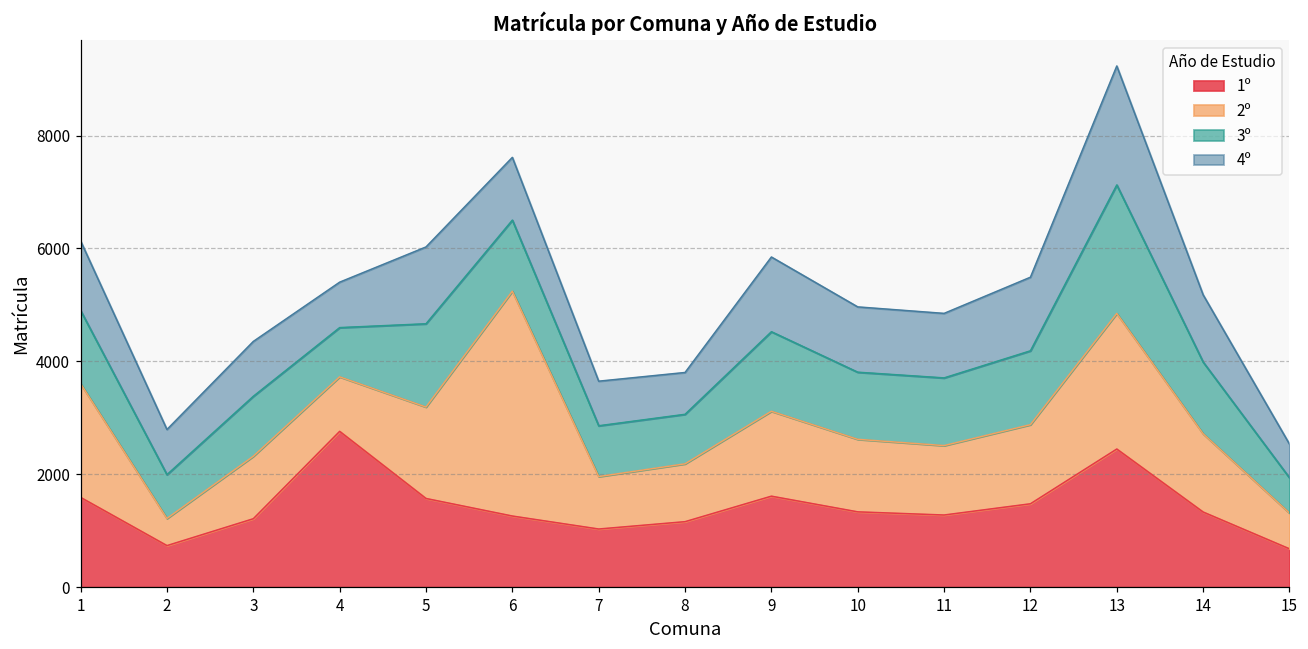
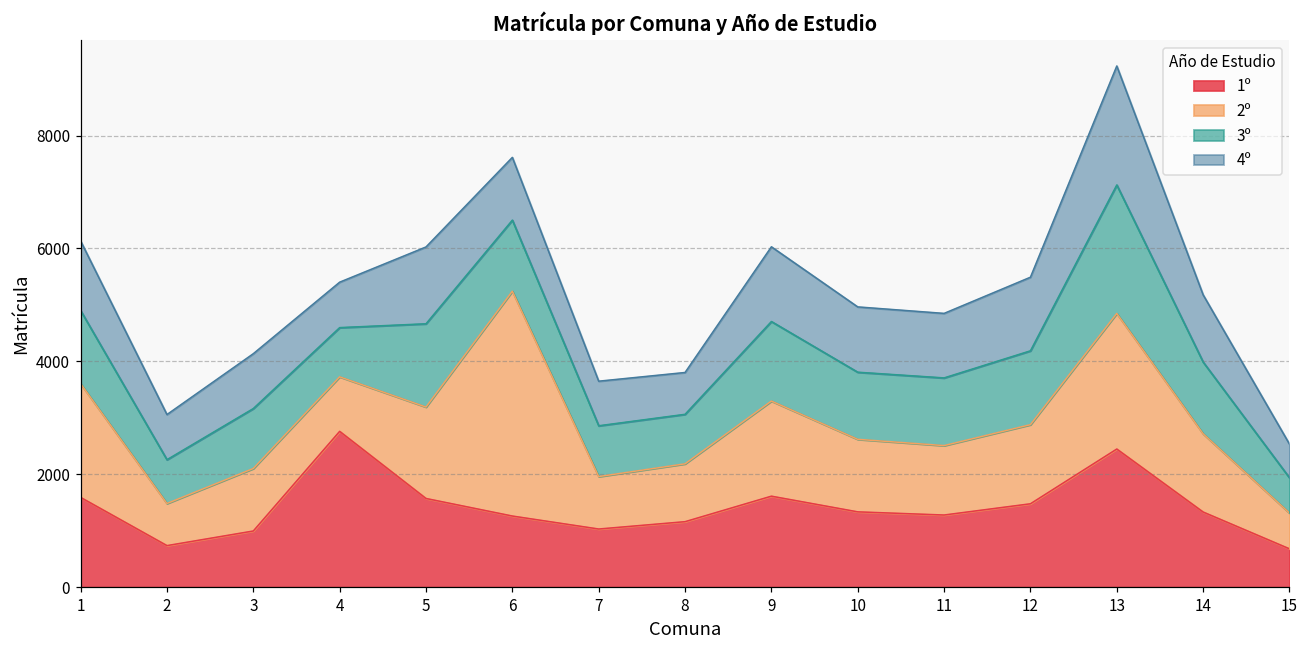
2º, 2: 500 -> 700
1º, 3: 1200 -> 1000
2º, 9: 1500 -> 1700
